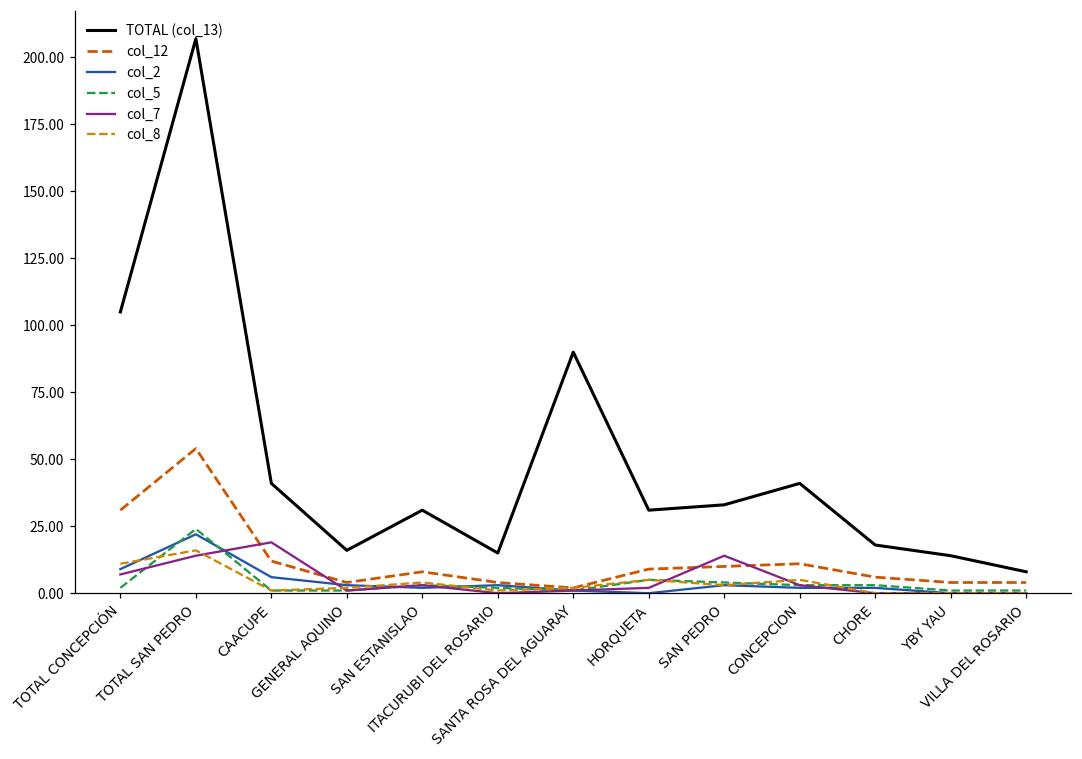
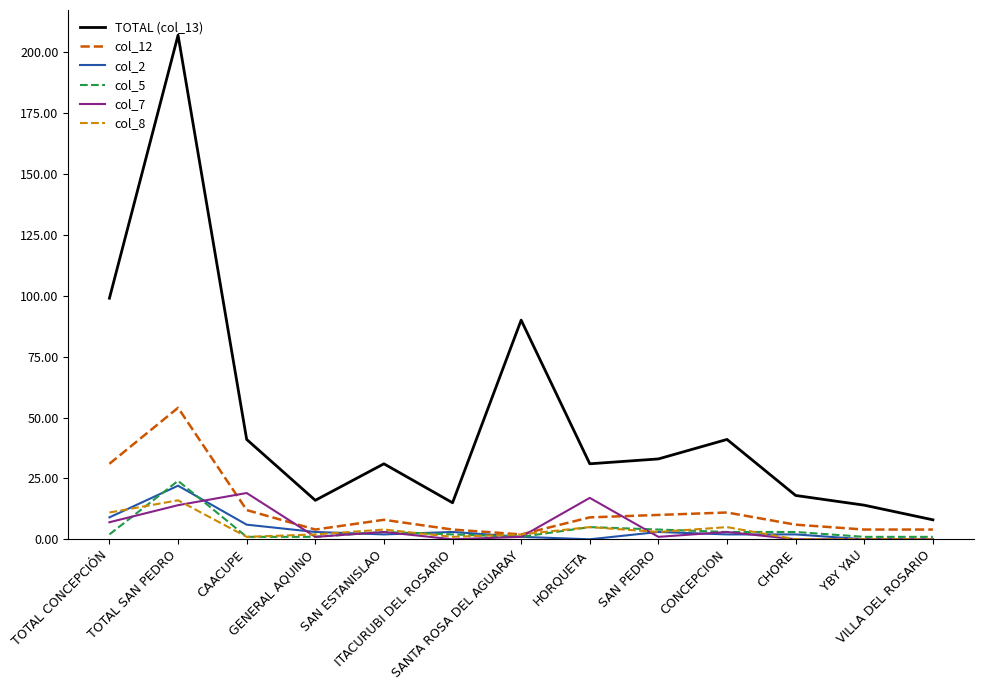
TOTAL (col_13), TOTAL CONCEPCIÓN: 105 -> 99
col_7, HORQUETA: 2 -> 17
col_7, SAN PEDRO: 14 -> 1
